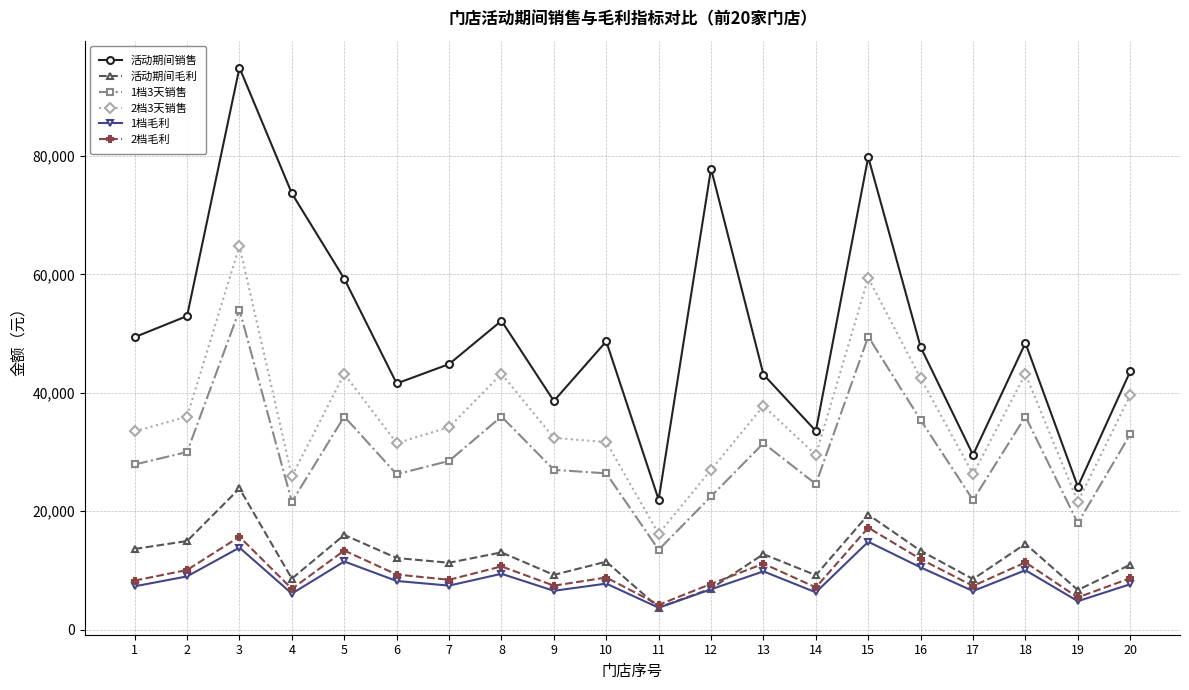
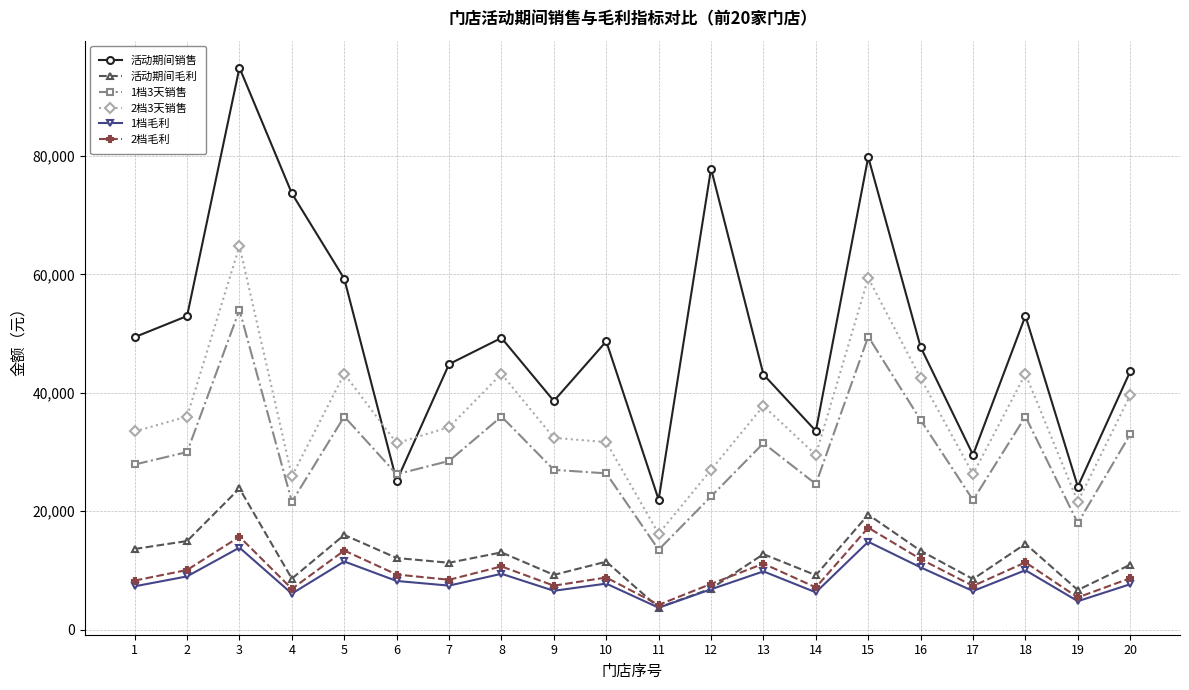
活动期间销售, 6: 42,000 -> 25,000
活动期间销售, 8: 52,000 -> 49,000
活动期间销售, 18: 48,000 -> 53,000
